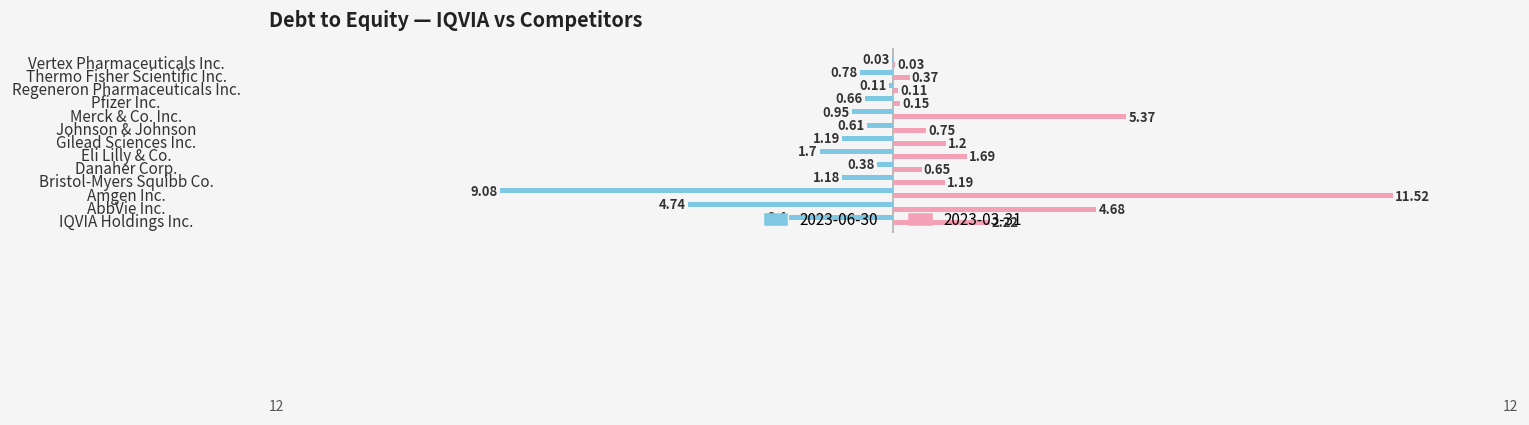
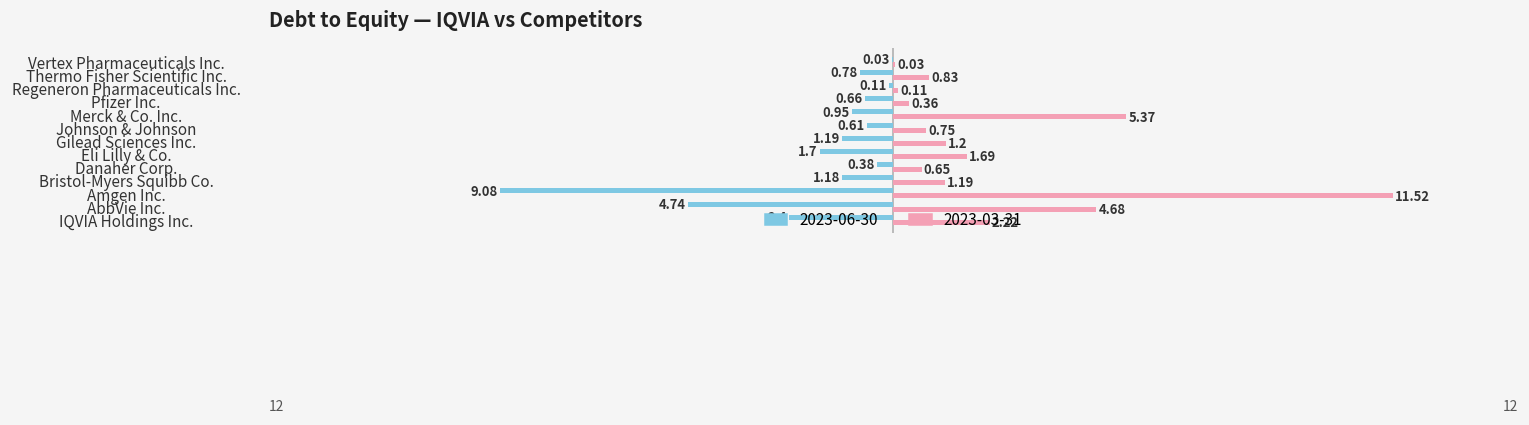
2023-03-31, Thermo Fisher Scientific Inc.: 0.37 -> 0.83
2023-03-31, Pfizer Inc.: 0.15 -> 0.36
